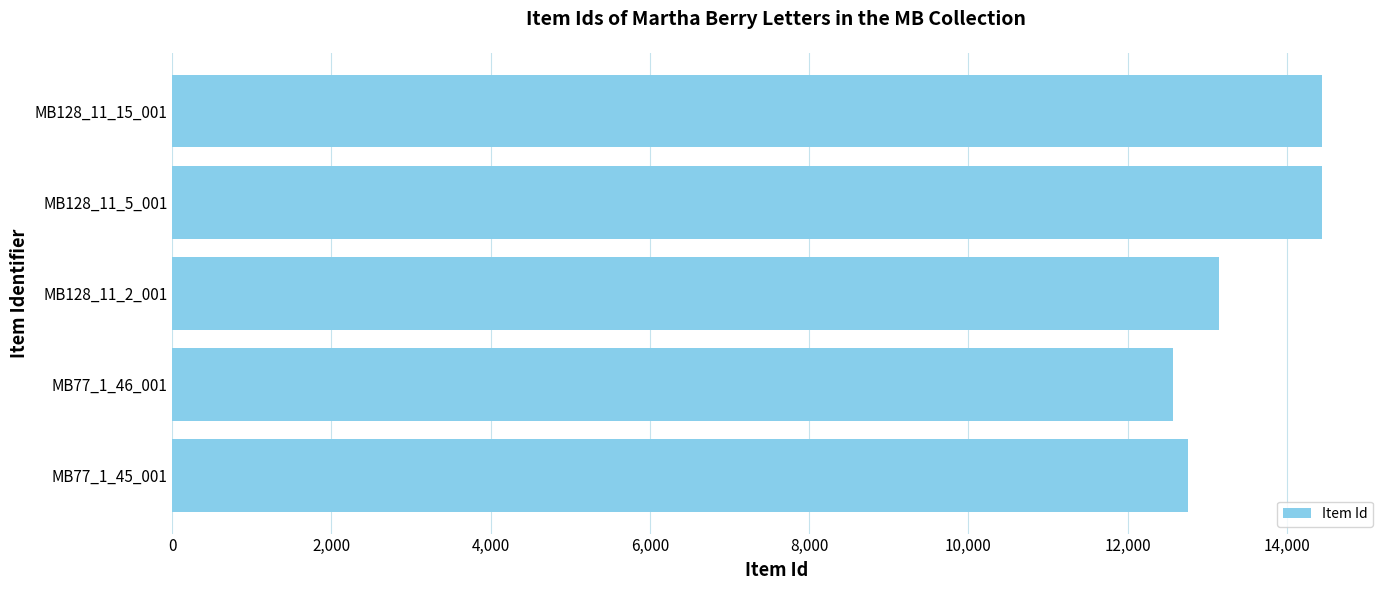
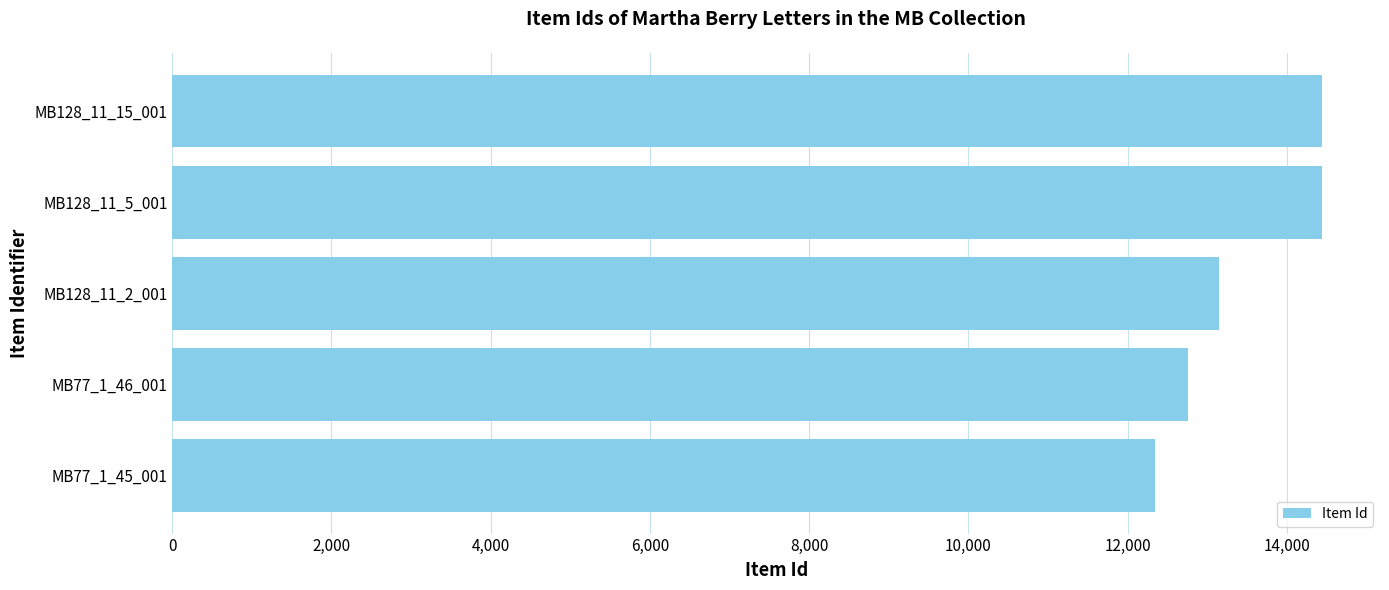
MB77_1_46_001: 12,600 -> 12,800
MB77_1_45_001: 12,800 -> 12,300
